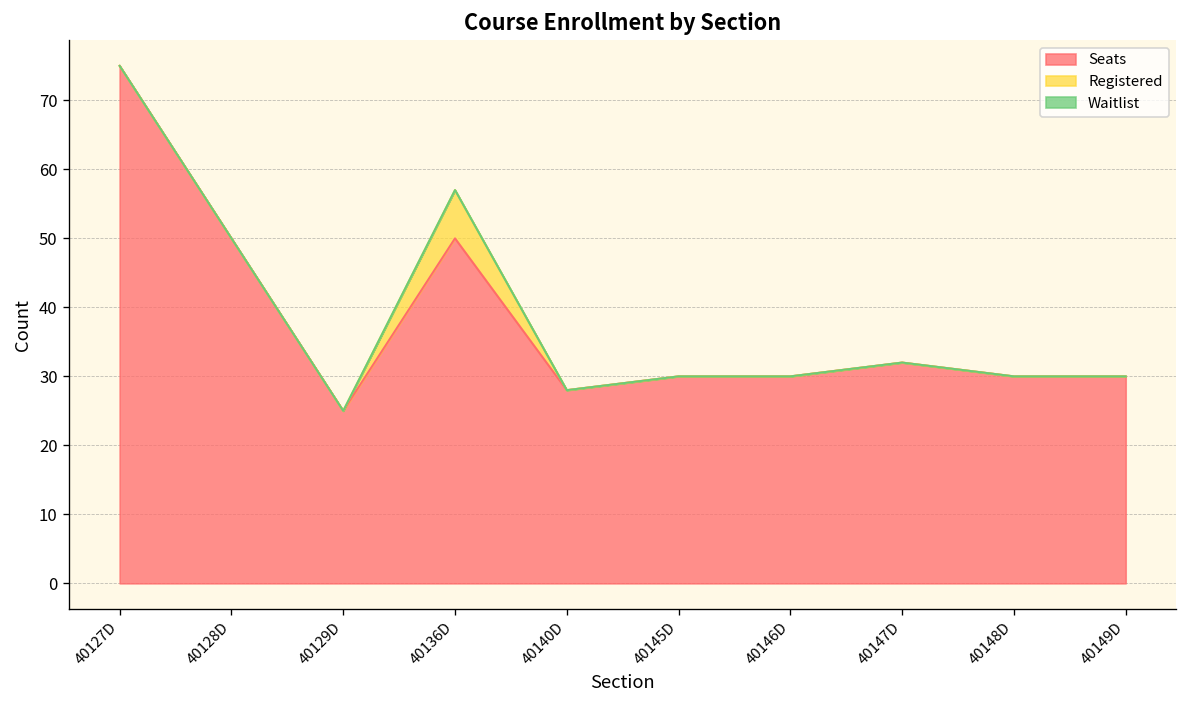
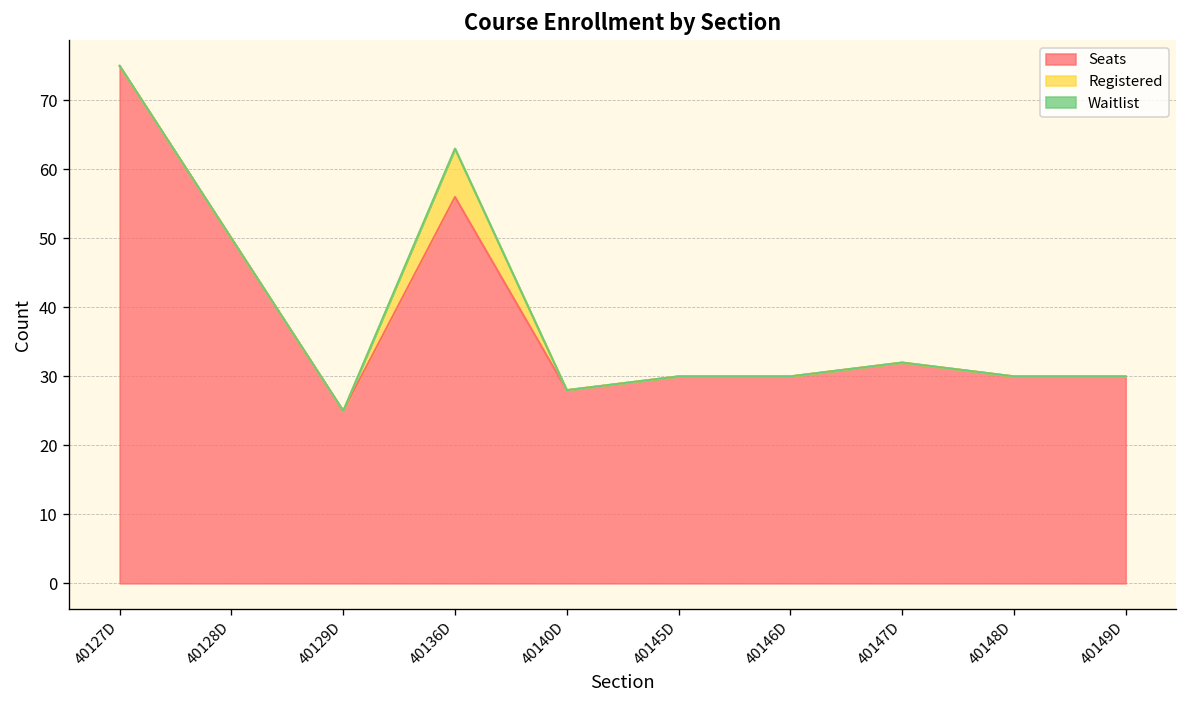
Seats, 40136D: 50 -> 56
